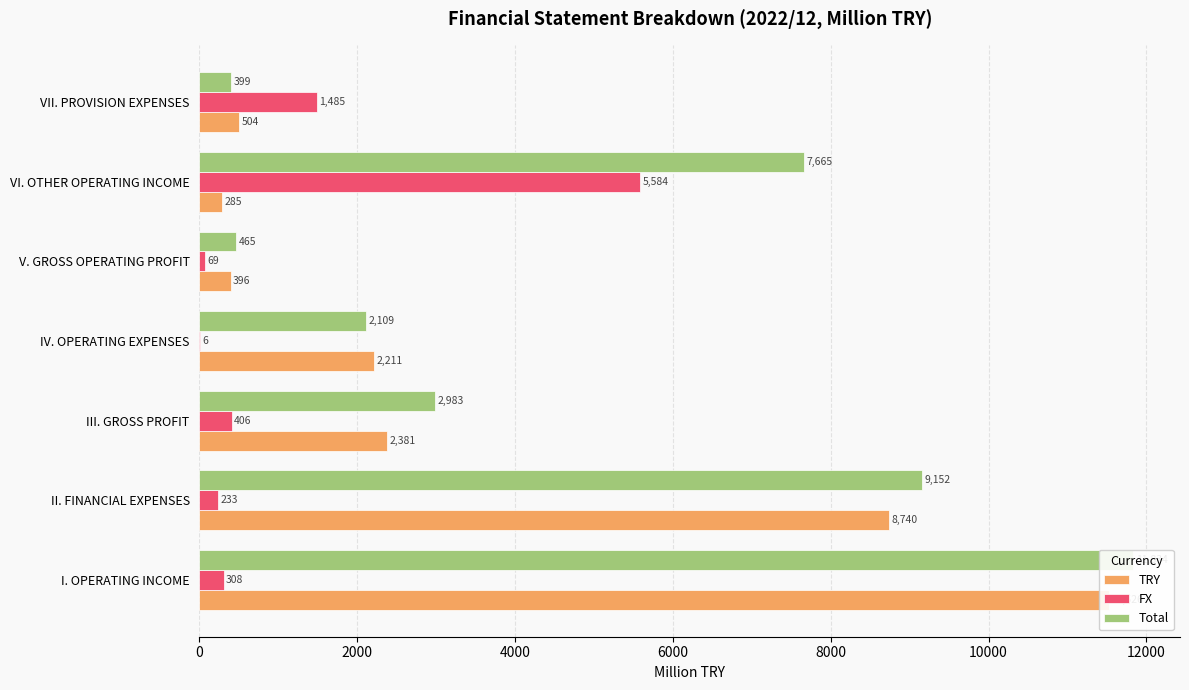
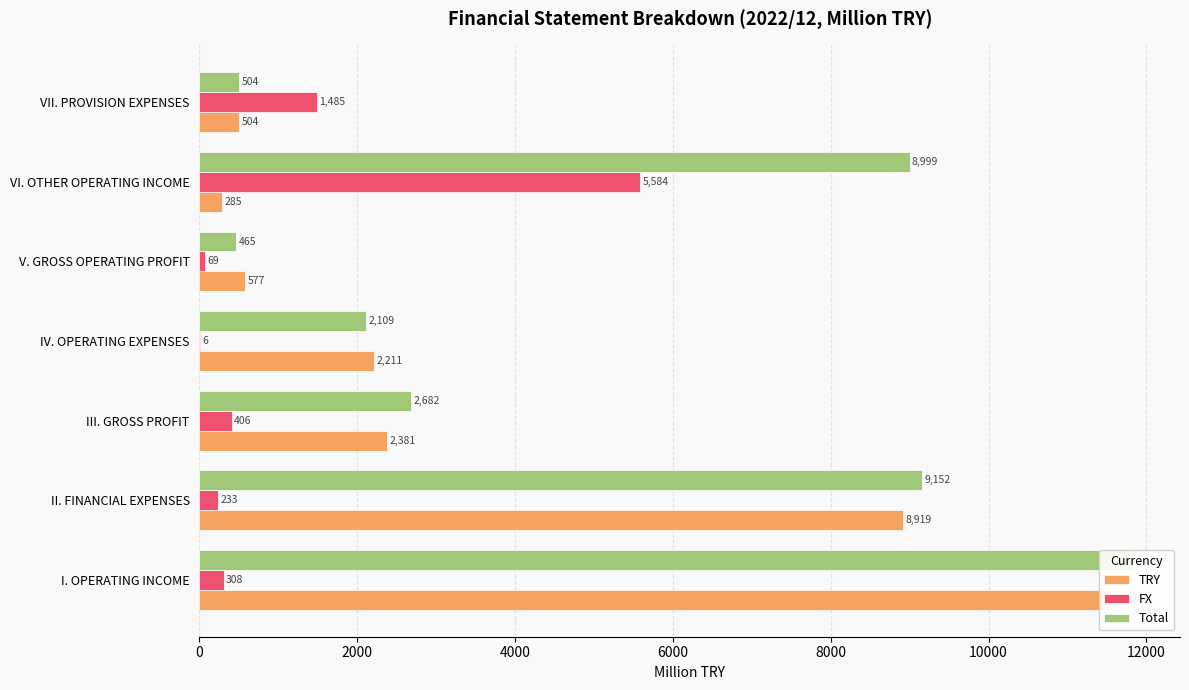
Total, VII. PROVISION EXPENSES: 399 -> 504
Total, VI. OTHER OPERATING INCOME: 7,665 -> 8,999
TRY, V. GROSS OPERATING PROFIT: 396 -> 577
Total, III. GROSS PROFIT: 2,983 -> 2,682
TRY, II. FINANCIAL EXPENSES: 8,740 -> 8,919
